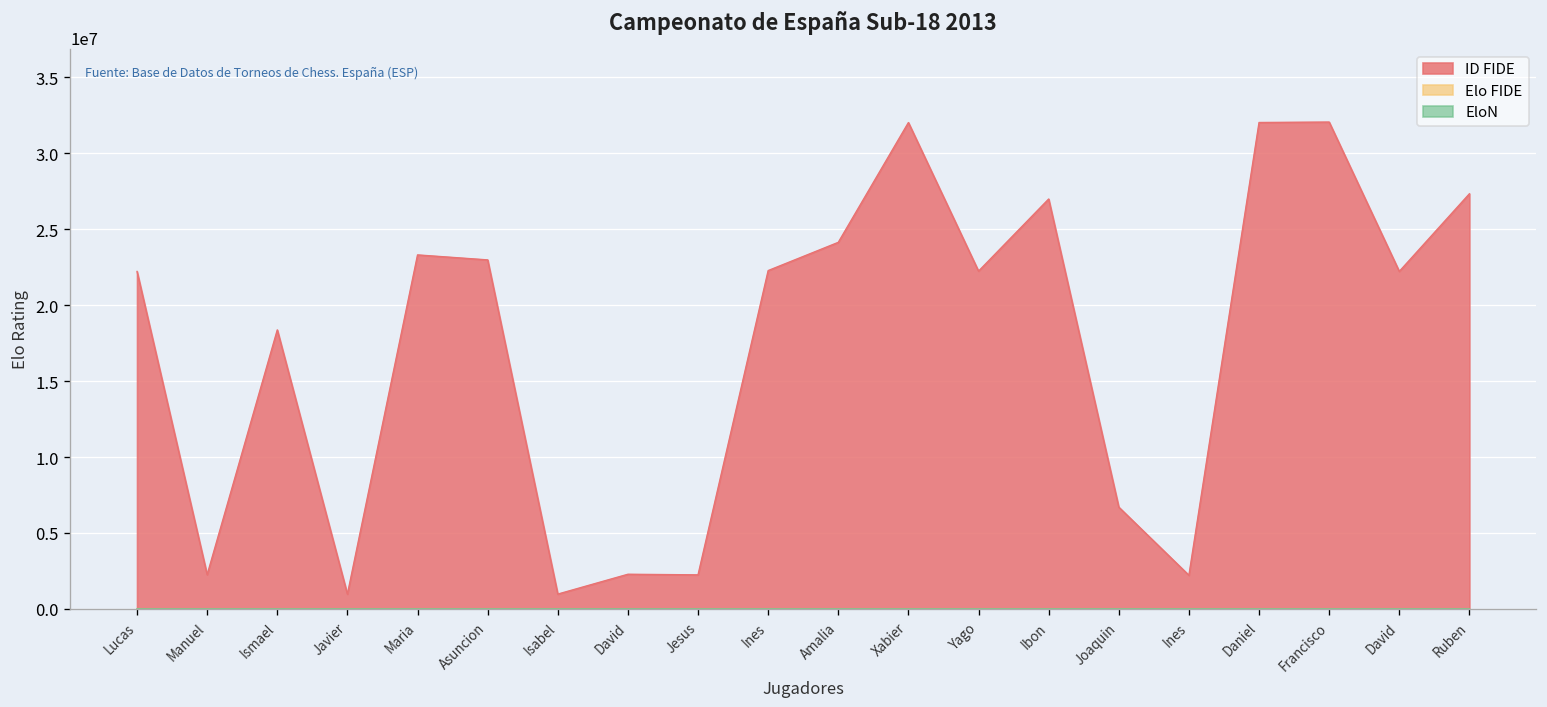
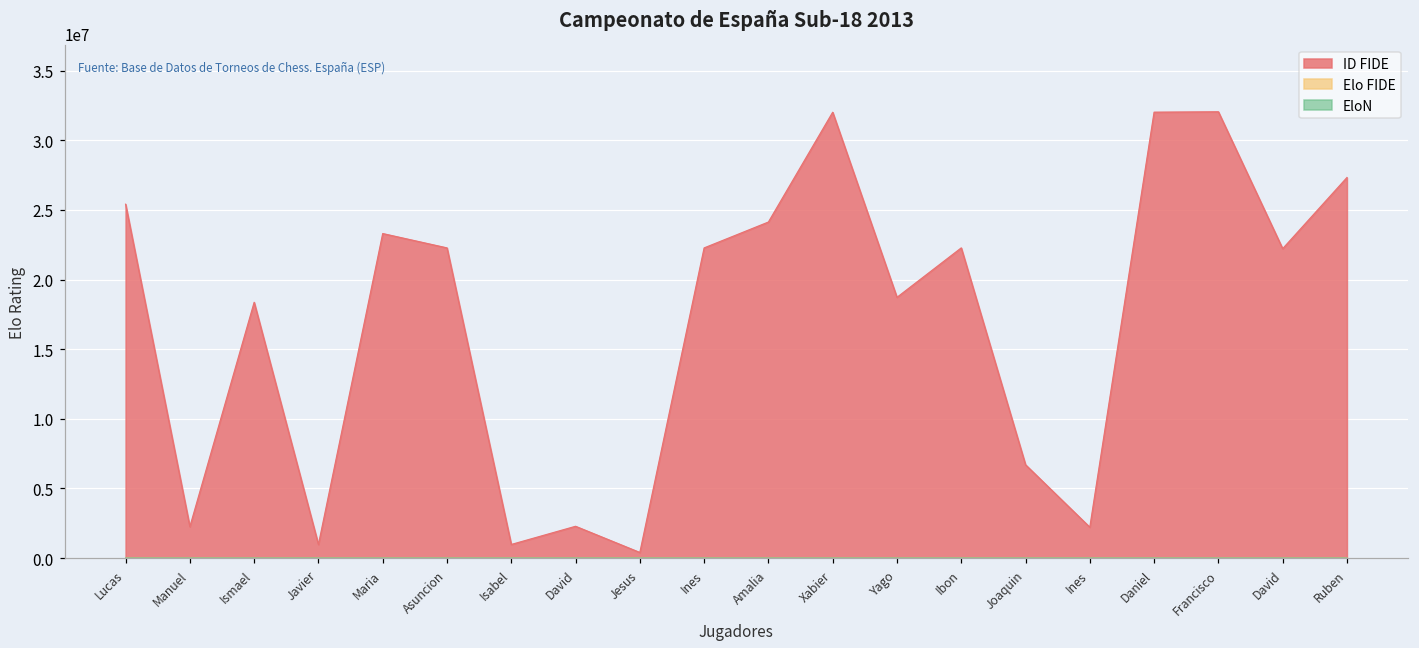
ID FIDE, Lucas: 22200000 -> 25400000
ID FIDE, Asuncion: 23000000 -> 22300000
ID FIDE, Jesus: 2200000 -> 400000
ID FIDE, Yago: 22200000 -> 18700000
ID FIDE, Ibon: 27000000 -> 22300000
